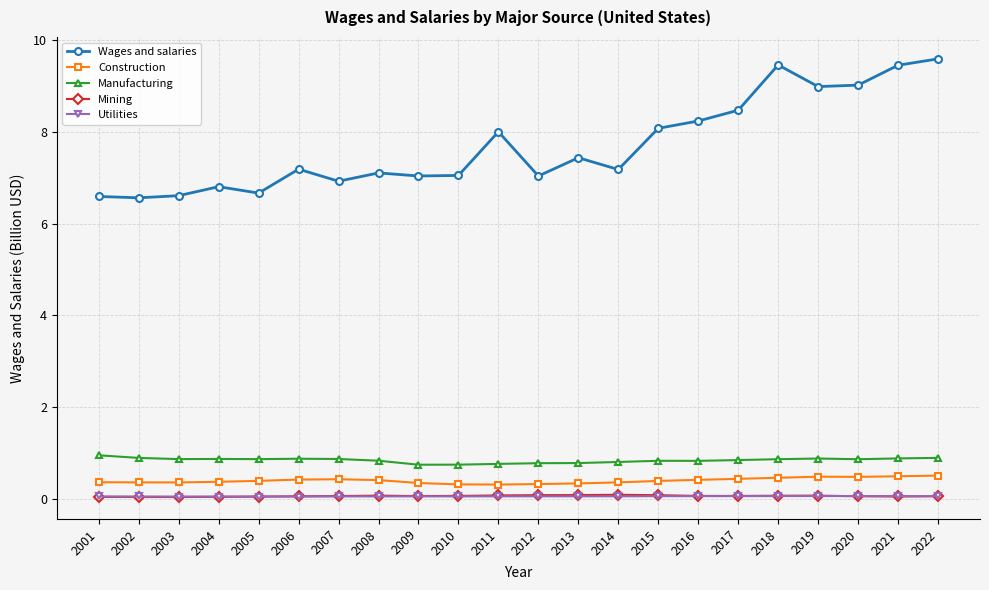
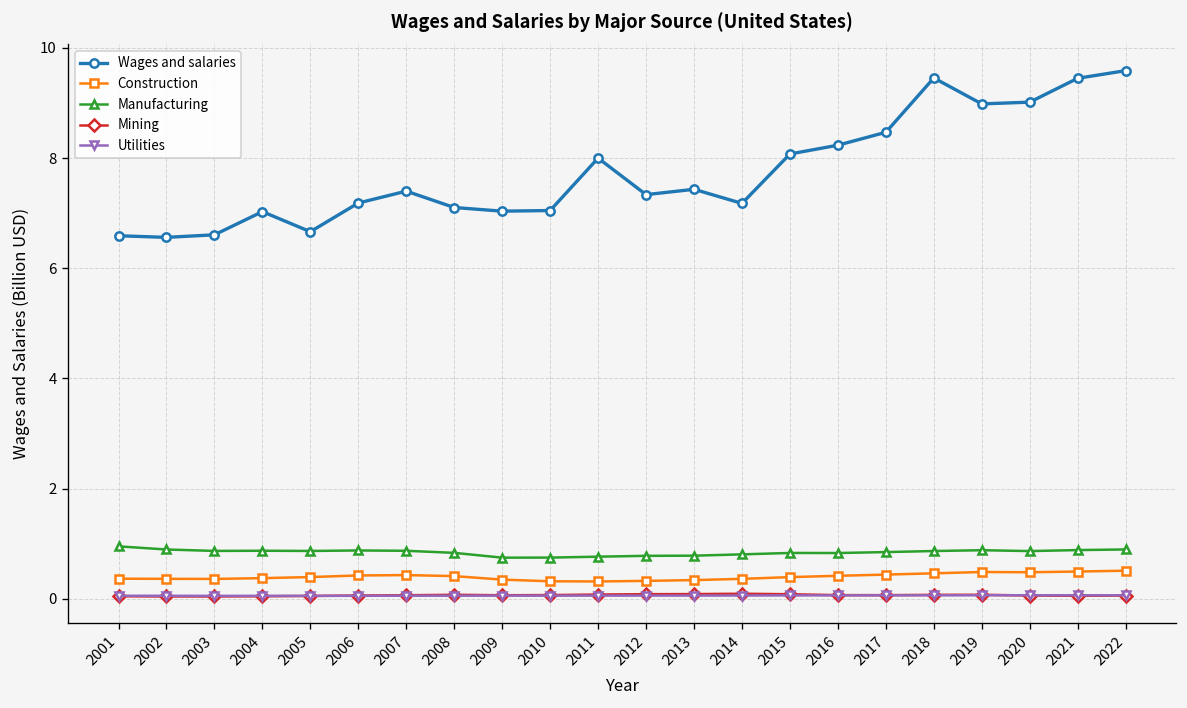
Wages and salaries, 2004: 6.8 -> 7.0
Wages and salaries, 2007: 6.9 -> 7.4
Wages and salaries, 2012: 7.0 -> 7.3
